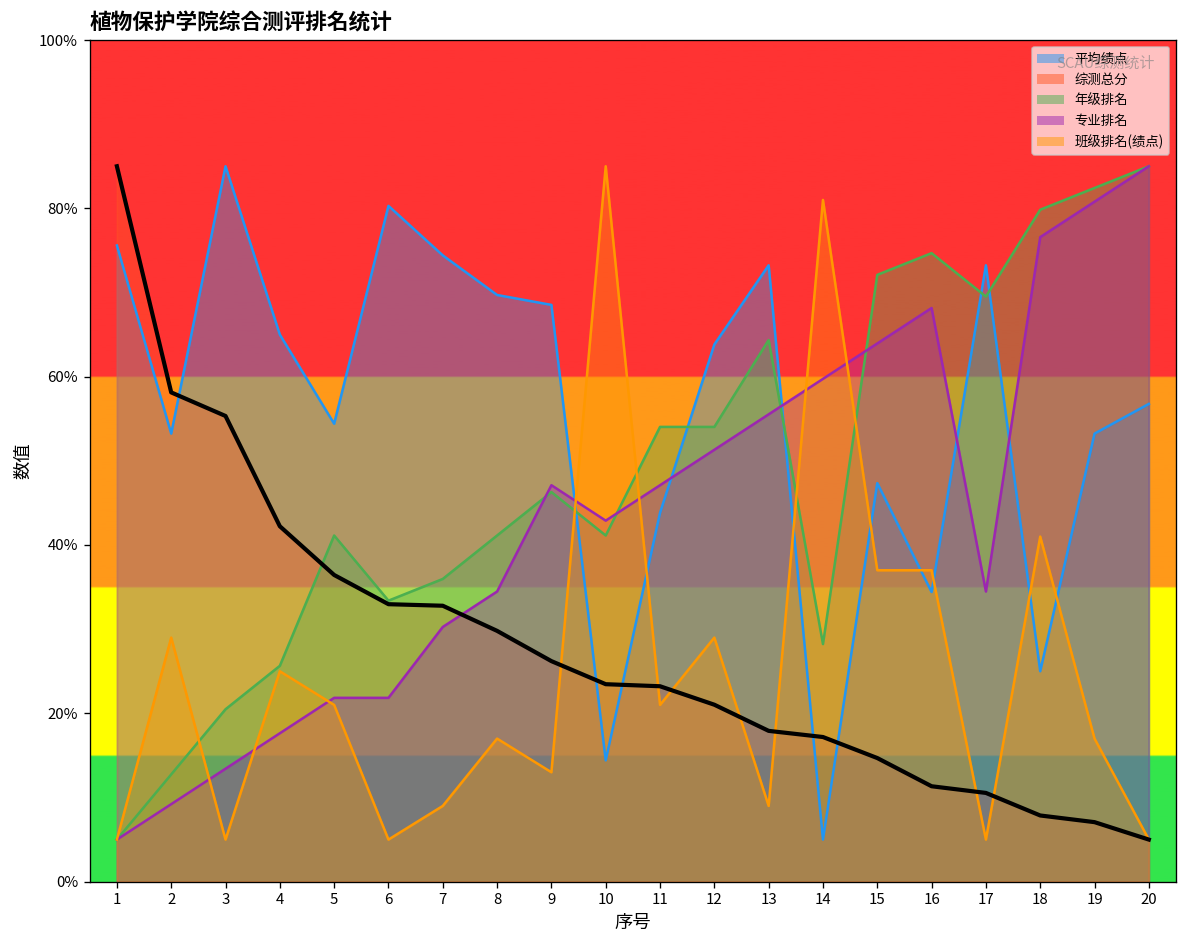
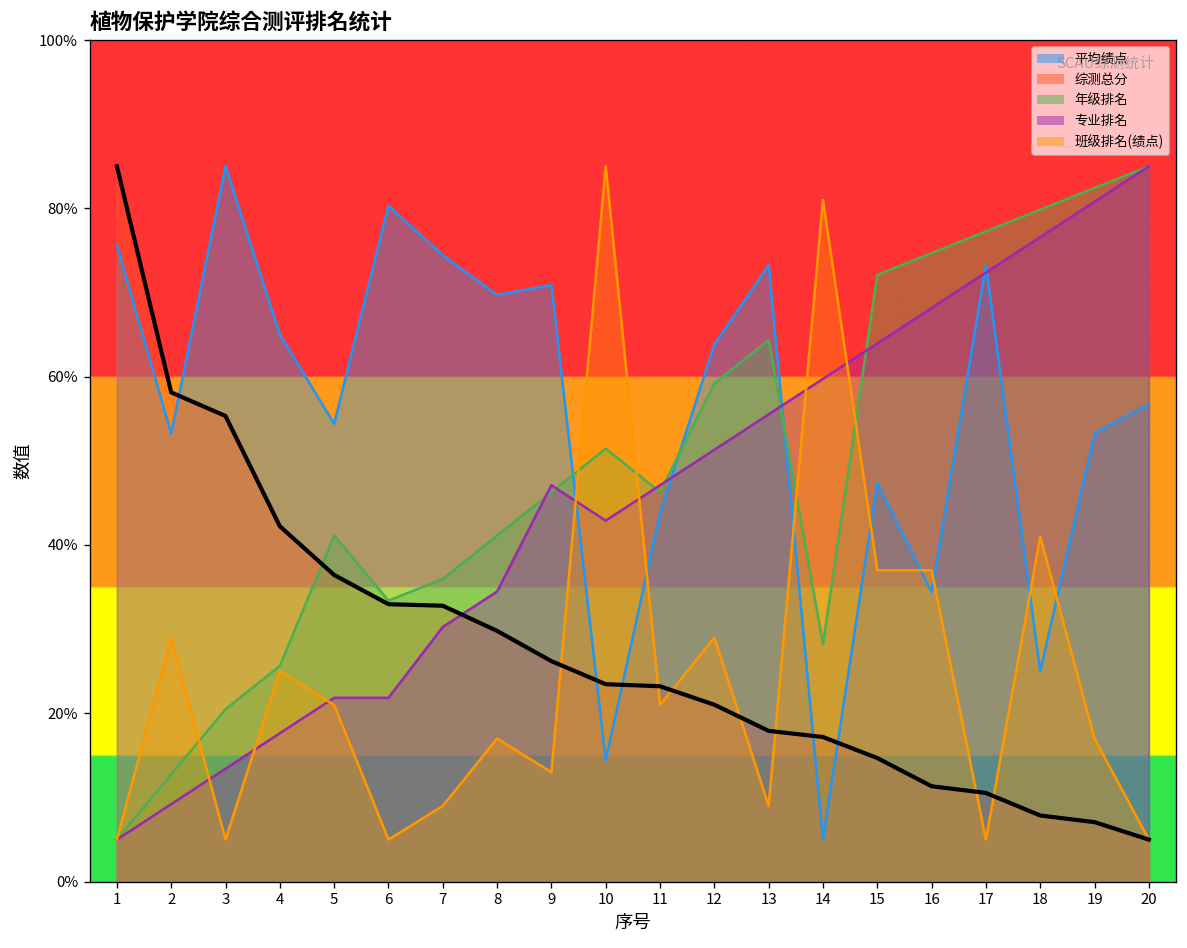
平均绩点, 9: 69% -> 71%
年级排名, 10: 41% -> 51%
年级排名, 11: 54% -> 46%
年级排名, 12: 54% -> 59%
年级排名, 17: 70% -> 77%
专业排名, 17: 34% -> 72%
